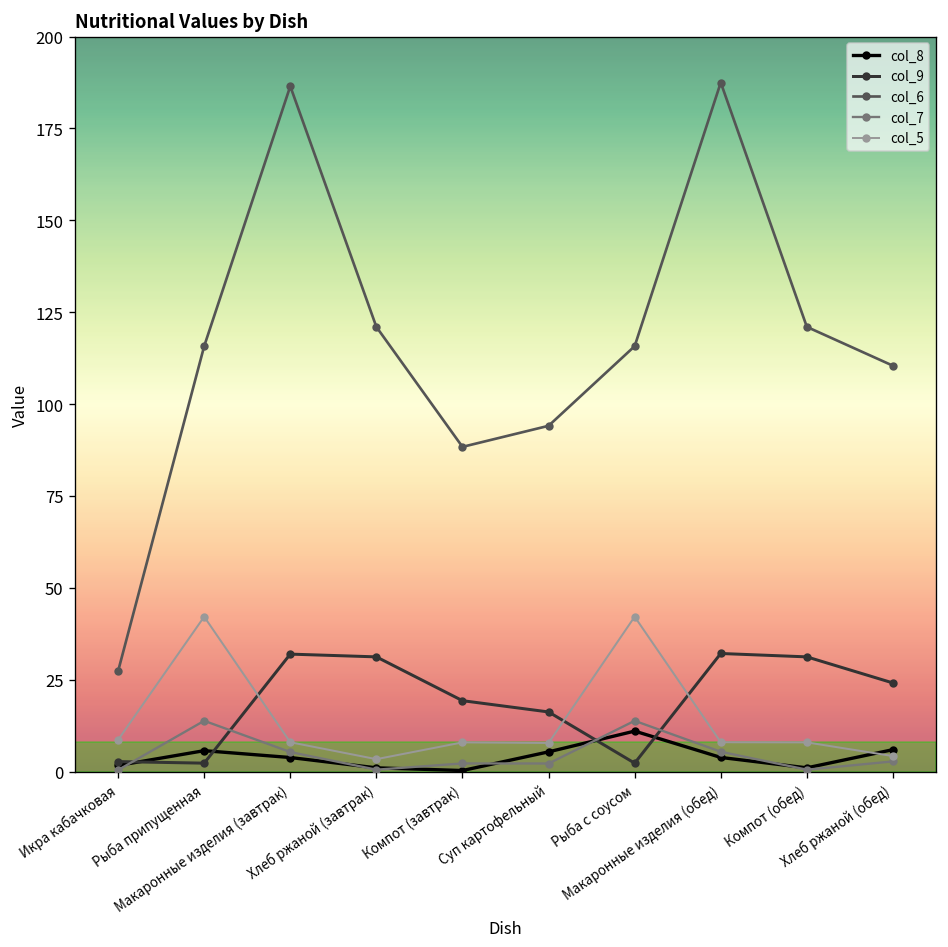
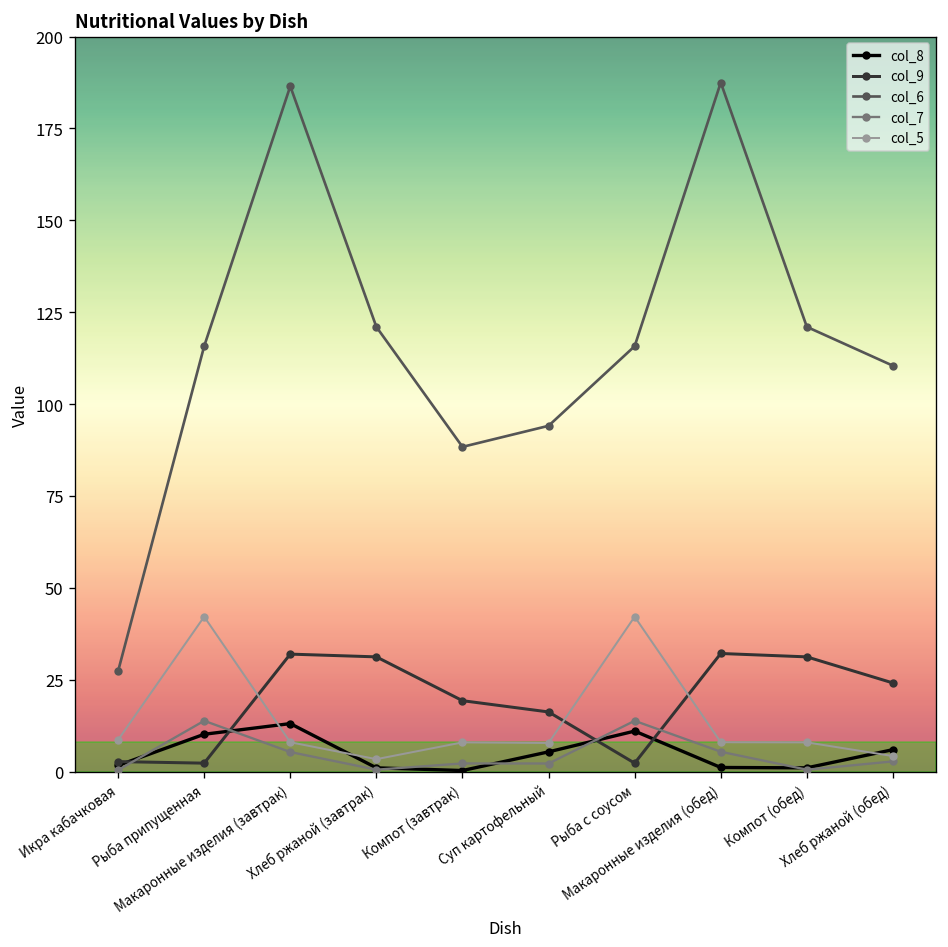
col_8, Рыба припущенная: 6 -> 10
col_8, Макаронные изделия (завтрак): 4 -> 13
col_8, Макаронные изделия (обед): 4 -> 1
